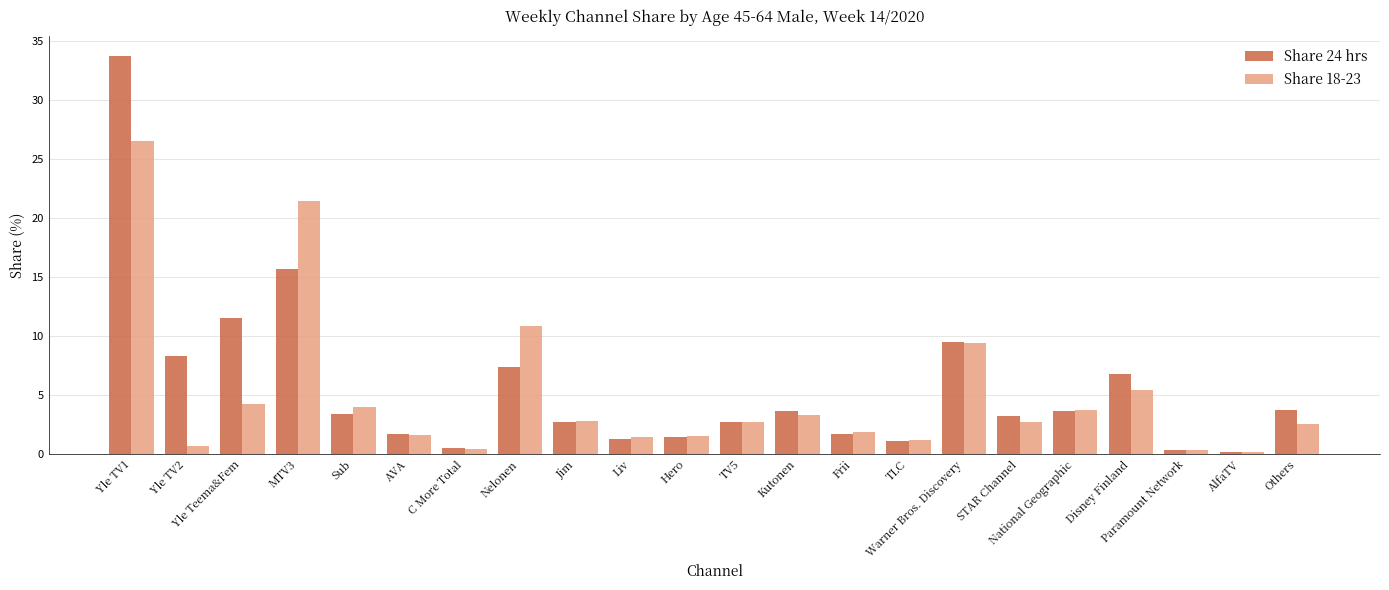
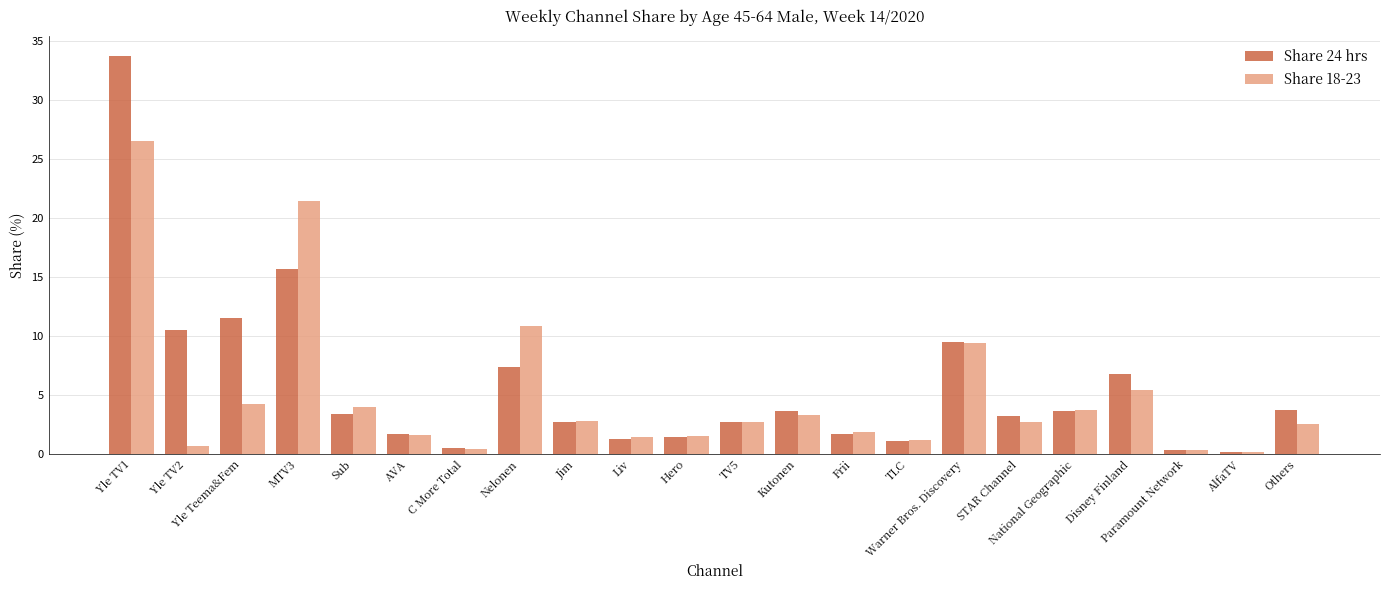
Share 24 hrs, Yle TV2: 8.3 -> 10.5
